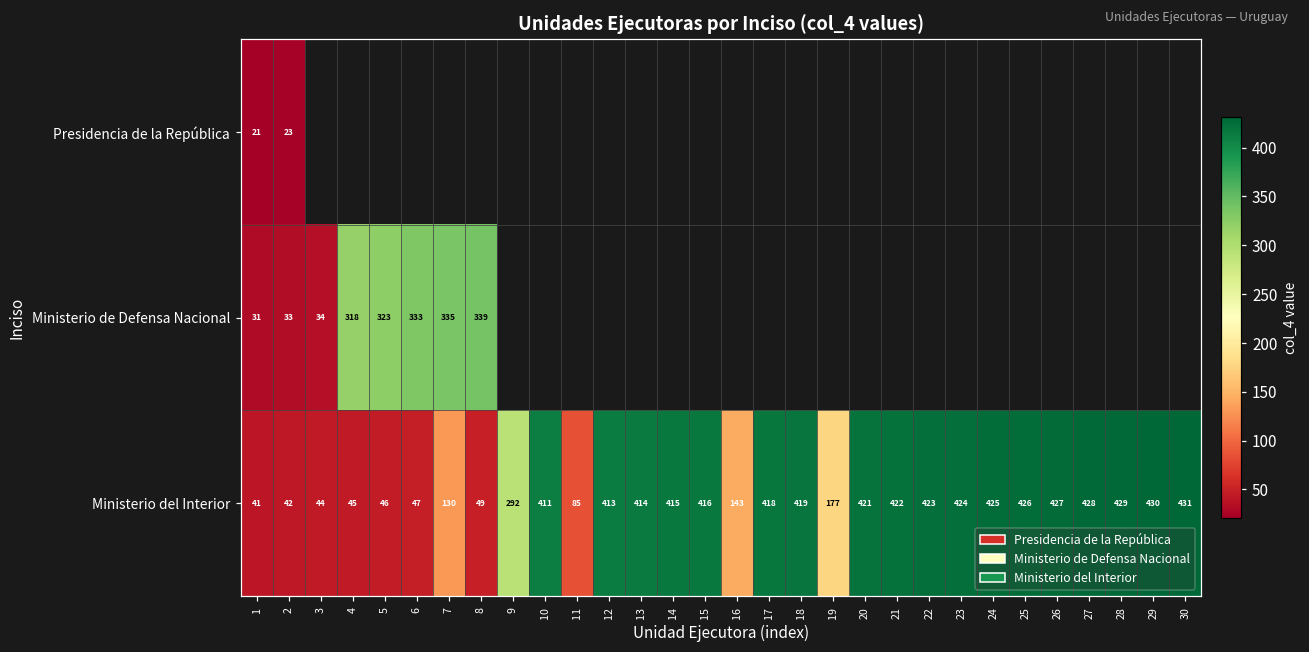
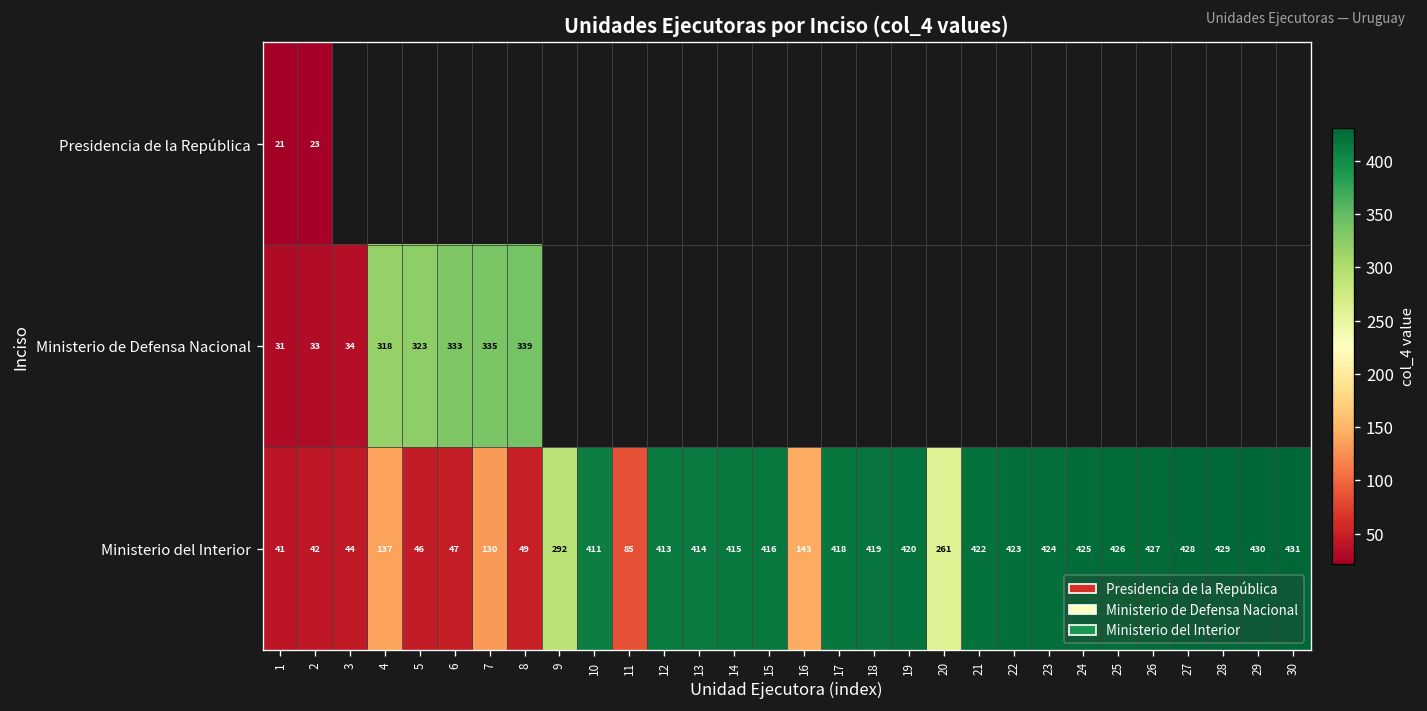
Ministerio del Interior, 4: 45 -> 137
Ministerio del Interior, 19: 177 -> 420
Ministerio del Interior, 20: 421 -> 261
